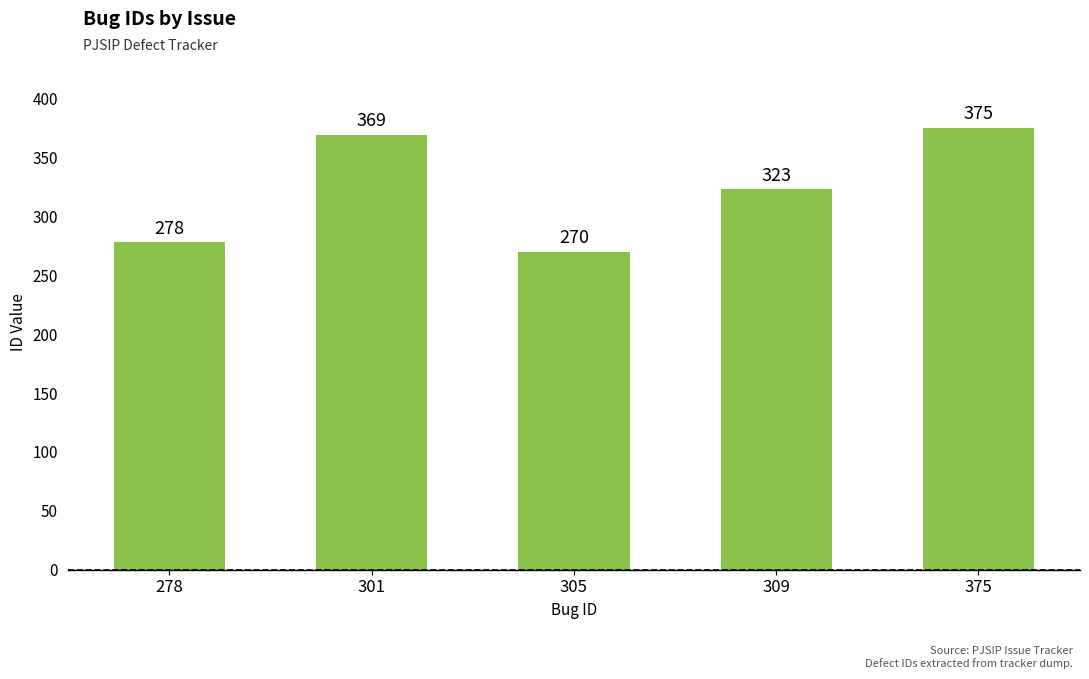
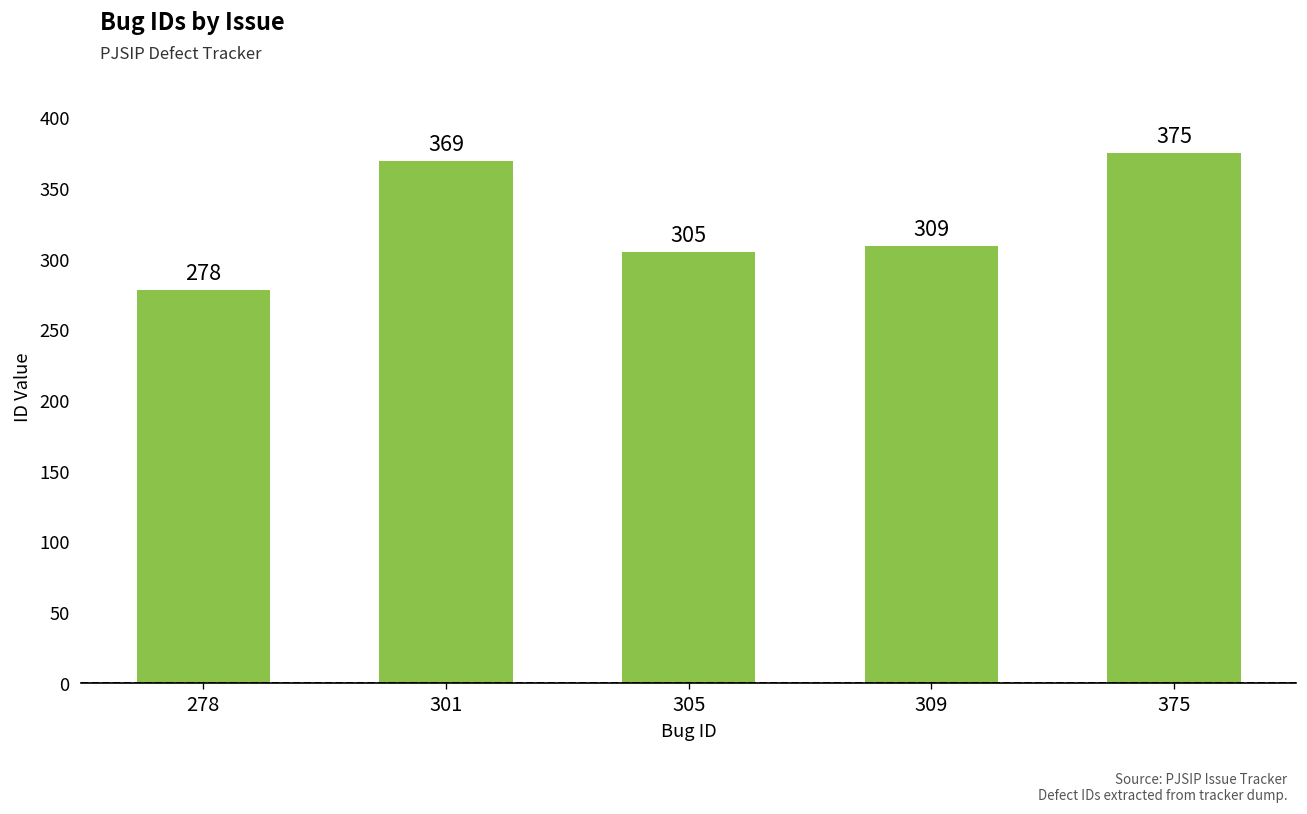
305: 270 -> 305
309: 323 -> 309
